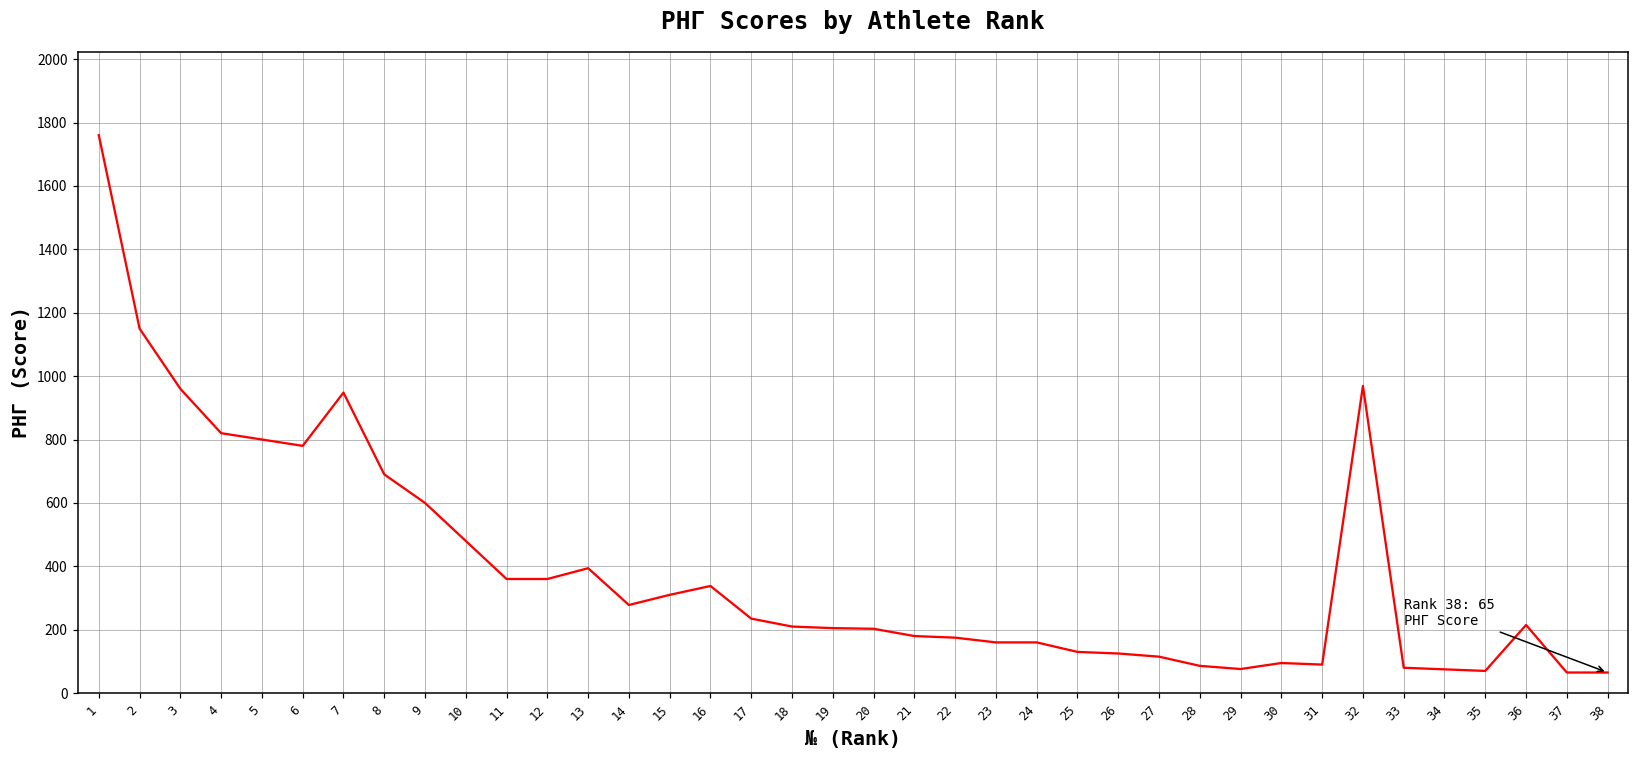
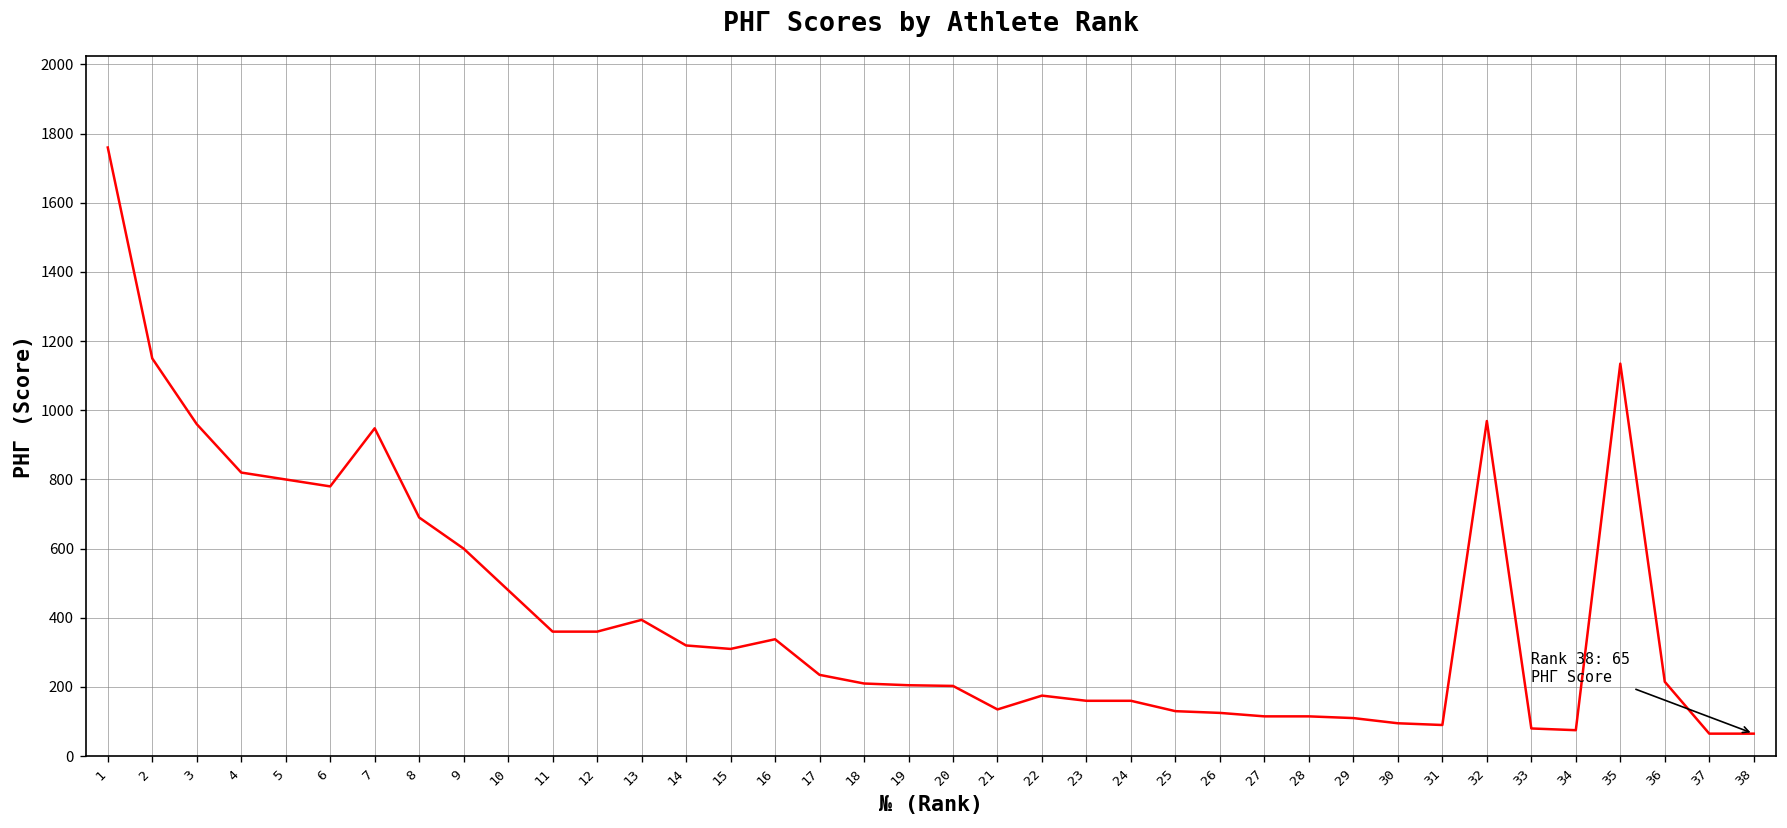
14: 280 -> 320
21: 180 -> 140
28: 90 -> 120
29: 80 -> 110
35: 70 -> 1140
